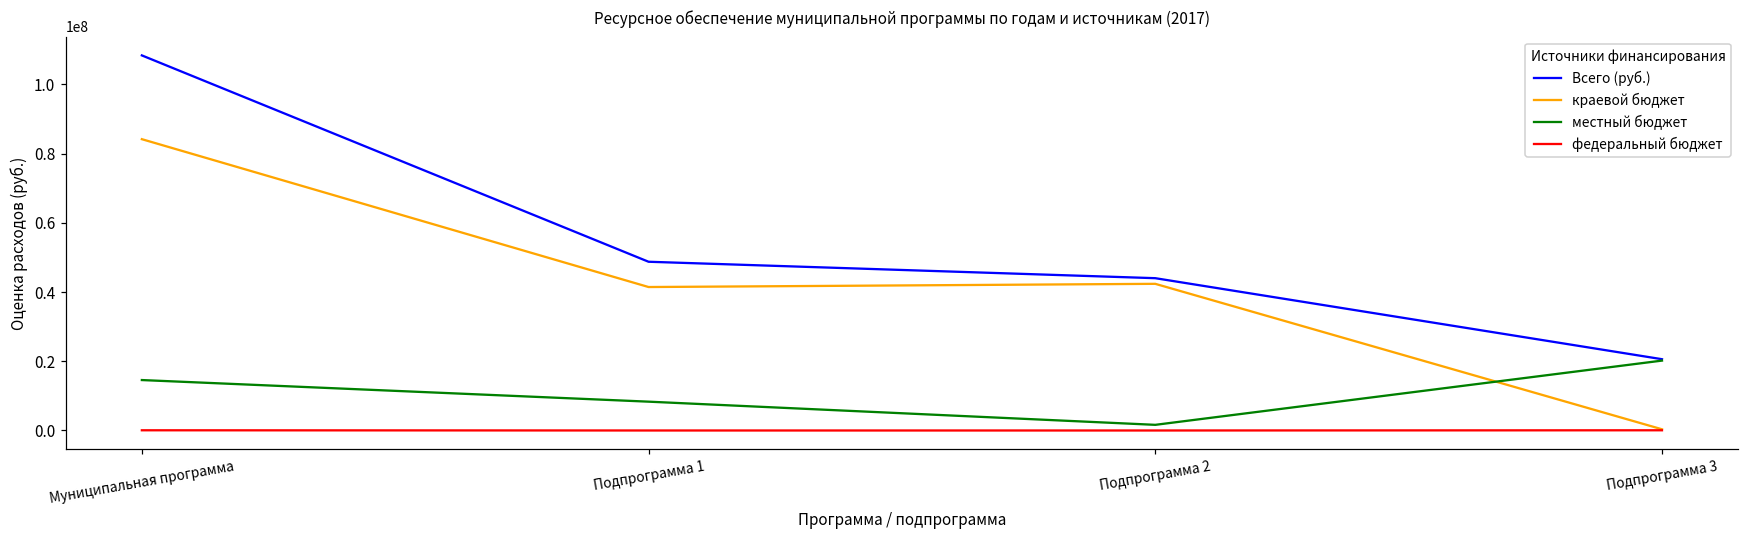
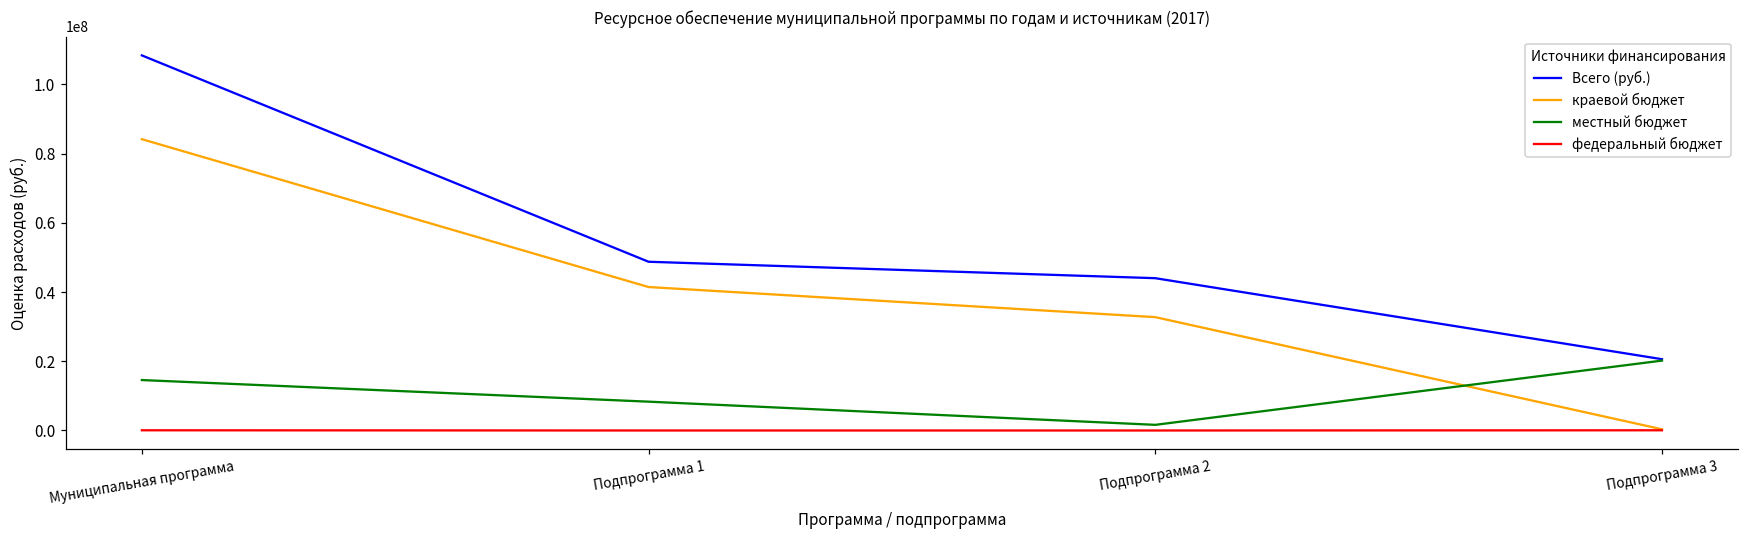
краевой бюджет, Подпрограмма 2: 42000000 -> 33000000
